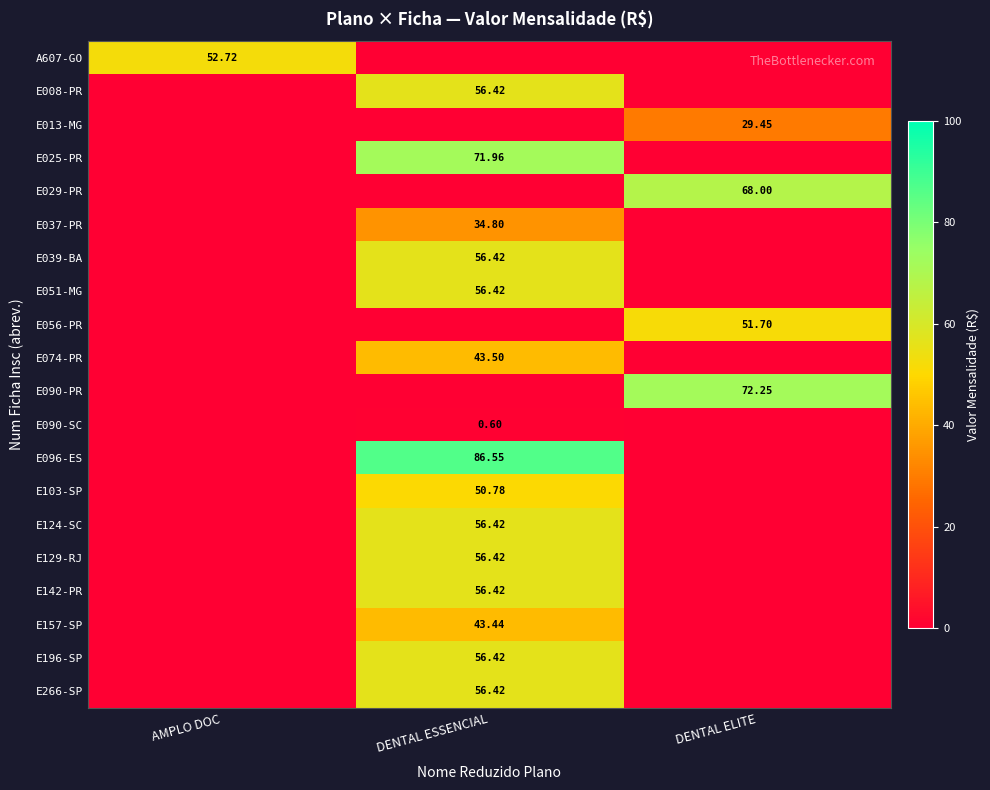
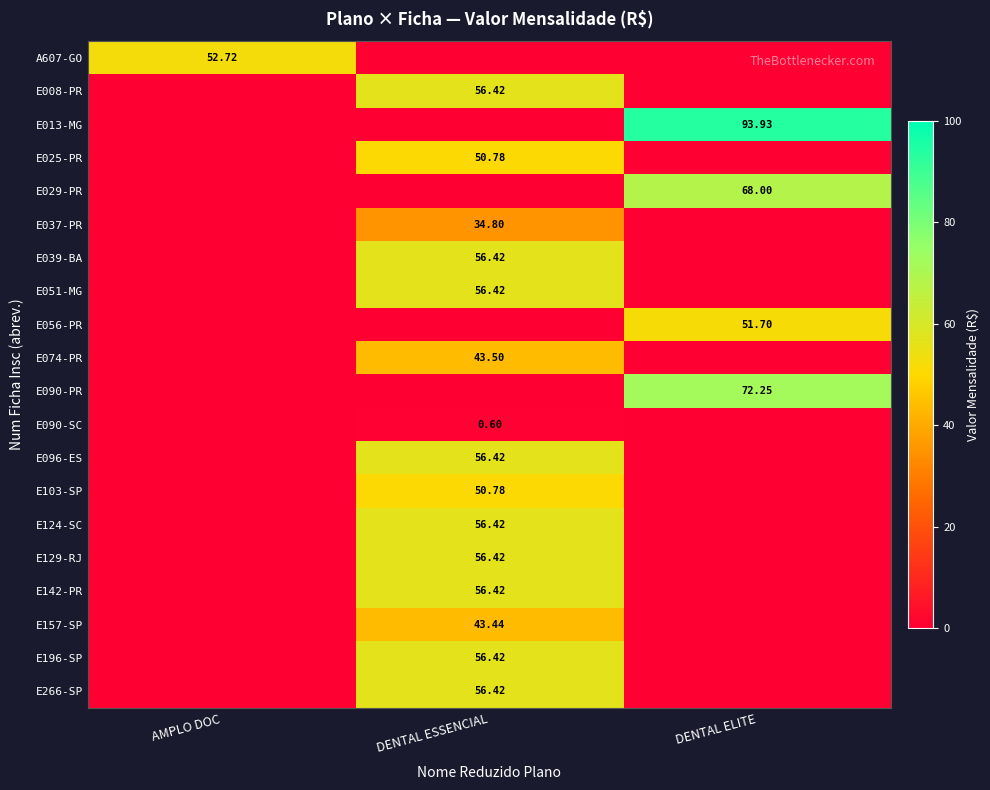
E013-MG, DENTAL ELITE: 29.45 -> 93.93
E025-PR, DENTAL ESSENCIAL: 71.96 -> 50.78
E096-ES, DENTAL ESSENCIAL: 86.55 -> 56.42
